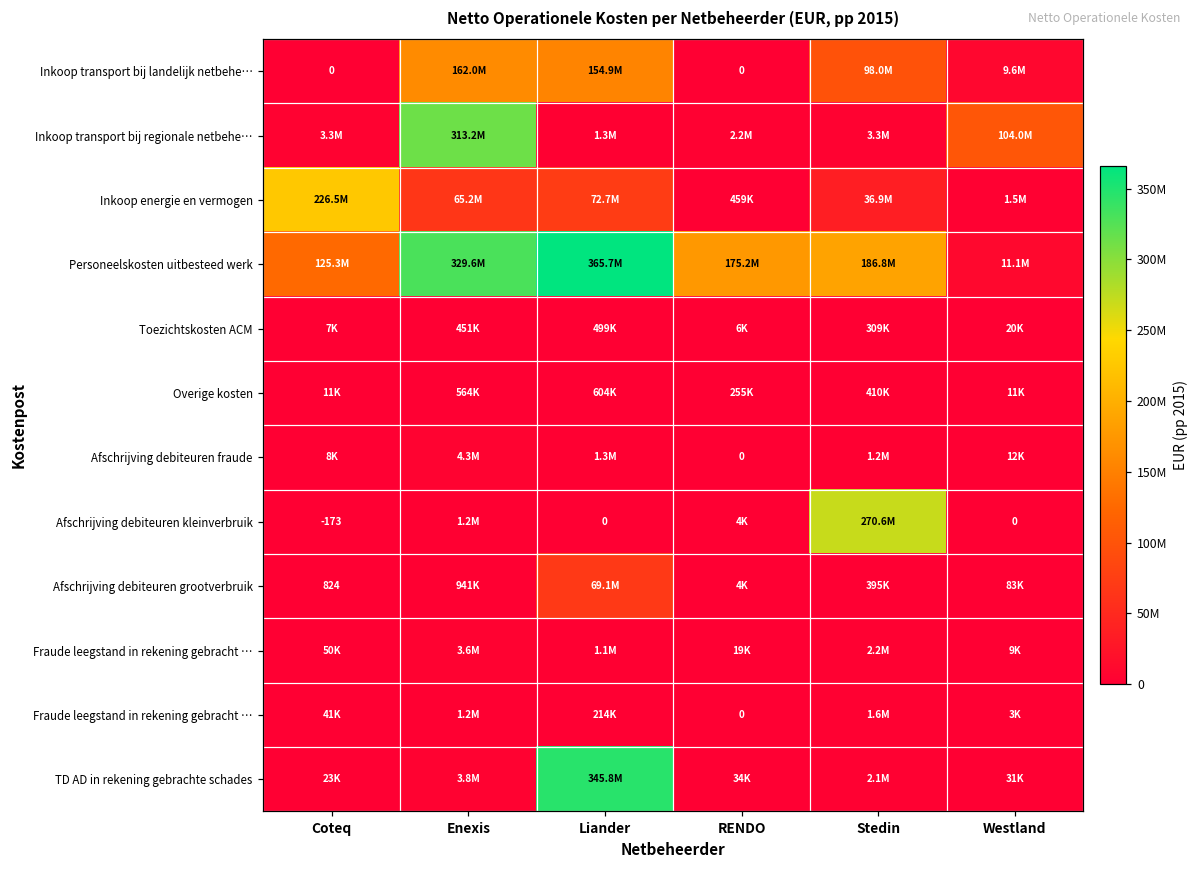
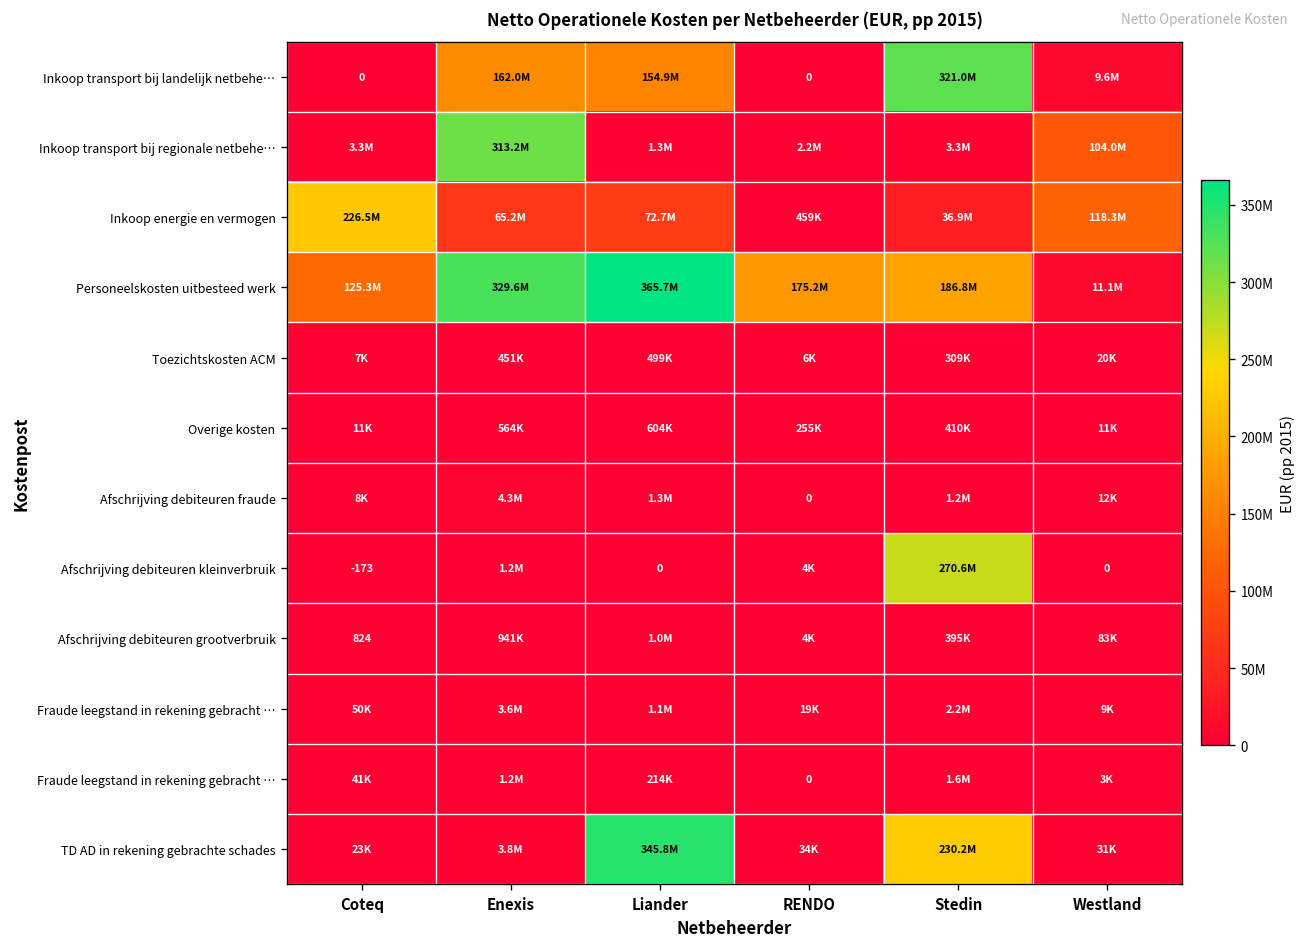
Inkoop transport bij landelijk netbehe…, Stedin: 98.0M -> 321.0M
Inkoop energie en vermogen, Westland: 1.5M -> 118.3M
Afschrijving debiteuren grootverbruik, Liander: 69.1M -> 1.0M
TD AD in rekening gebrachte schades, Stedin: 2.1M -> 230.2M
